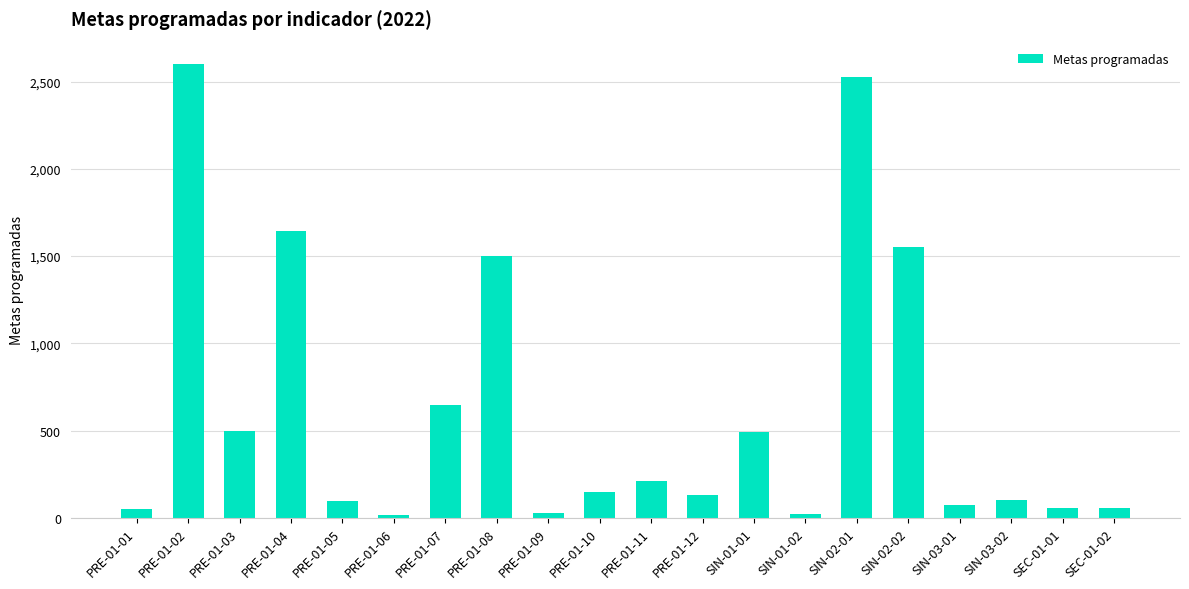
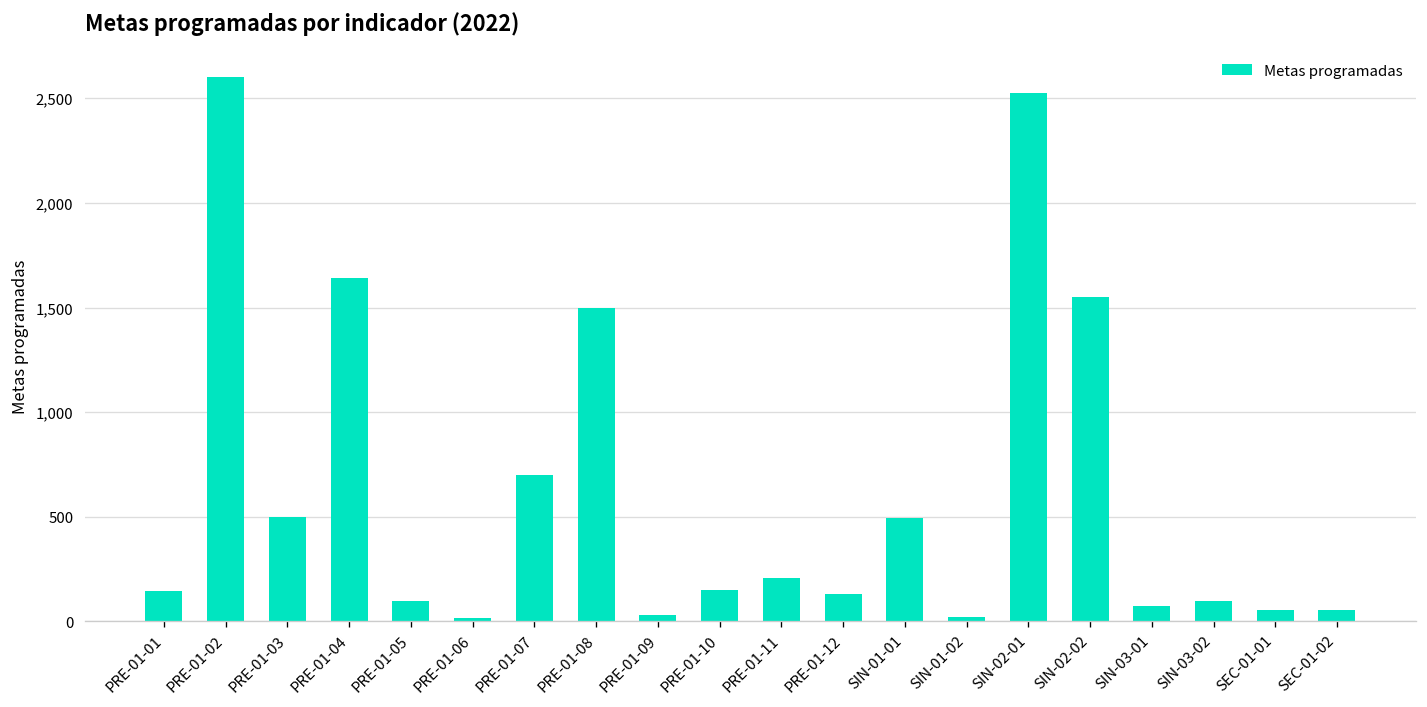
PRE-01-01: 50 -> 140
PRE-01-07: 650 -> 700
